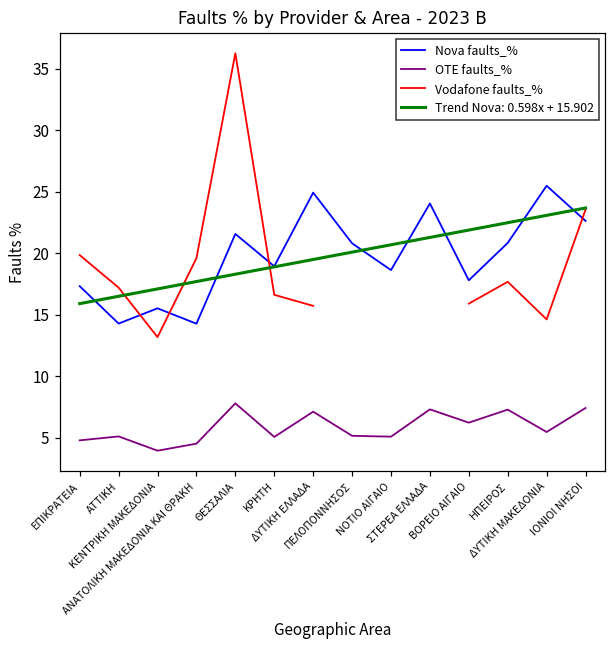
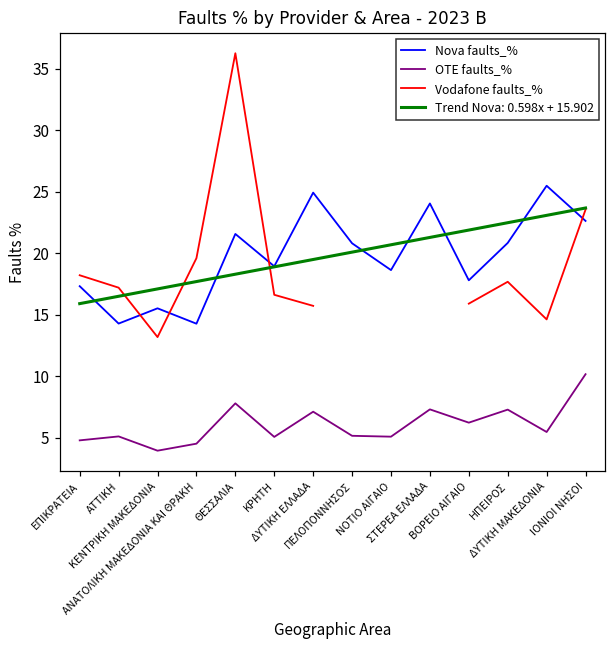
Vodafone faults_%, ΕΠΙΚΡΑΤΕΙΑ: 19.9 -> 18.2
OTE faults_%, ΙΟΝΙΟΙ ΝΗΣΟΙ: 7.4 -> 10.2
